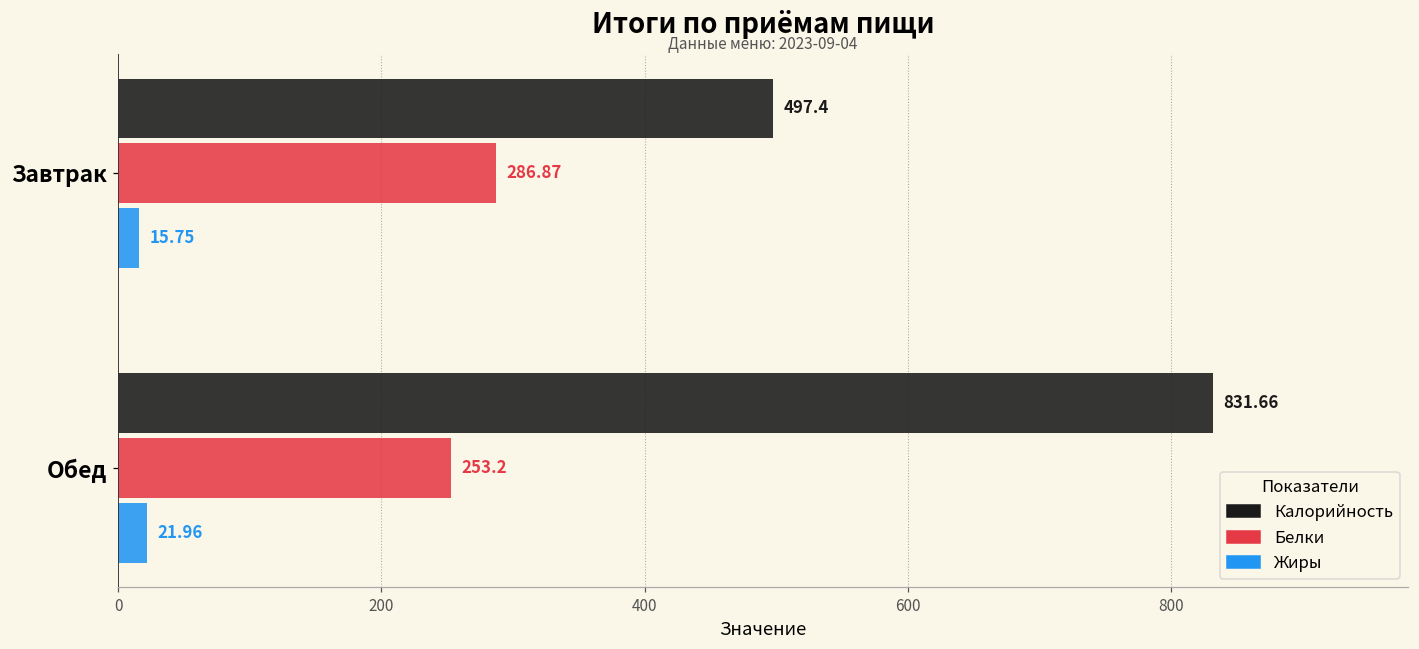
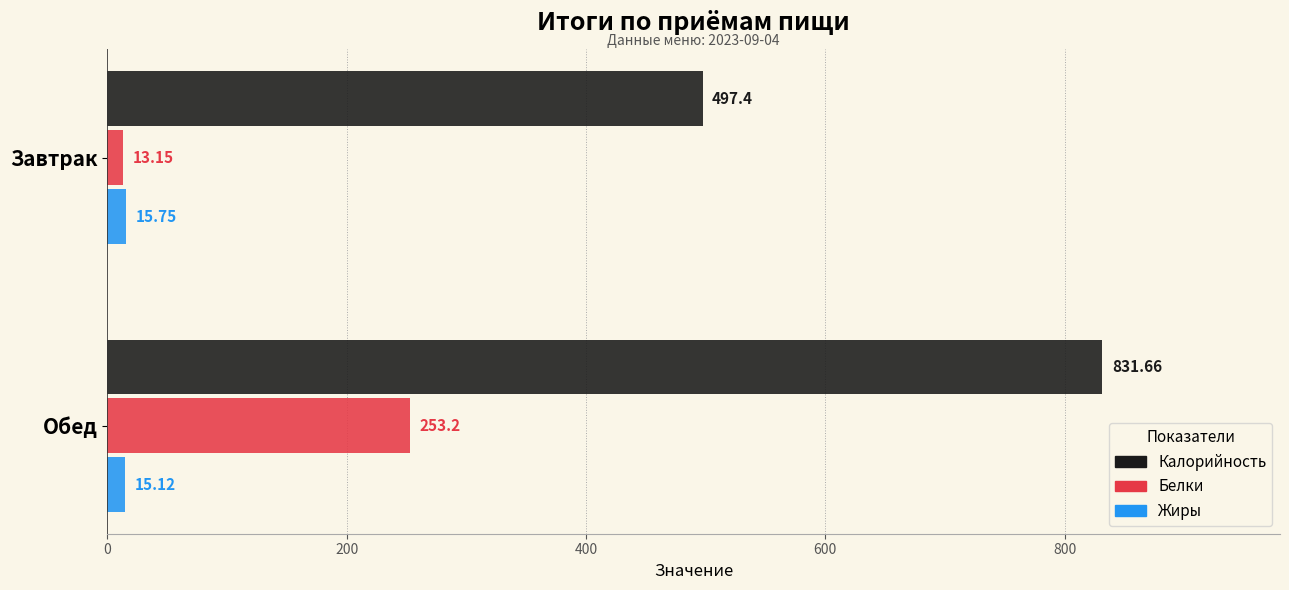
Белки, Завтрак: 286.87 -> 13.15
Жиры, Обед: 21.96 -> 15.12
